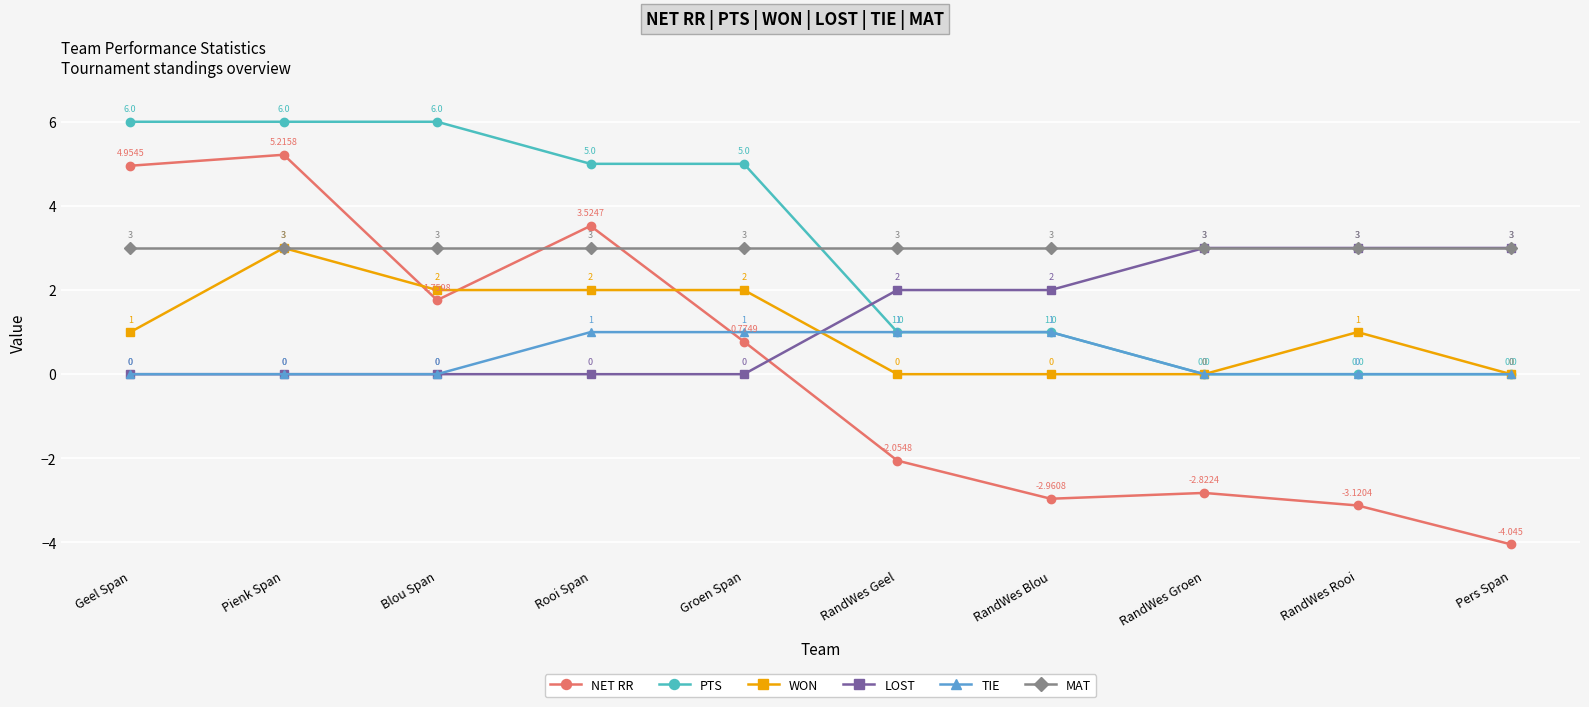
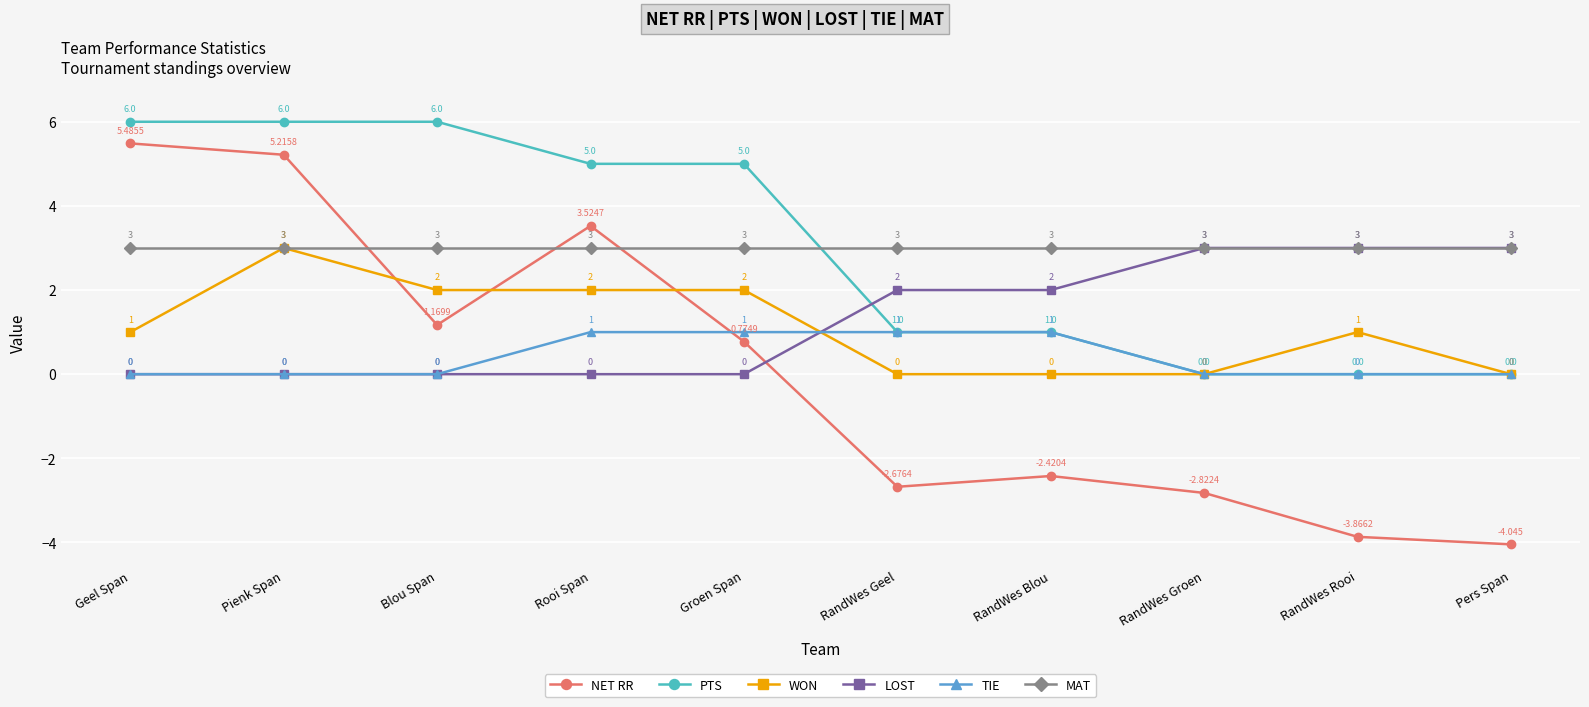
NET RR, Geel Span: 4.9545 -> 5.4855
NET RR, Blou Span: 1.7598 -> 1.1699
NET RR, RandWes Geel: -2.0548 -> -2.6764
NET RR, RandWes Blou: -2.9608 -> -2.4204
NET RR, RandWes Rooi: -3.1204 -> -3.8662
